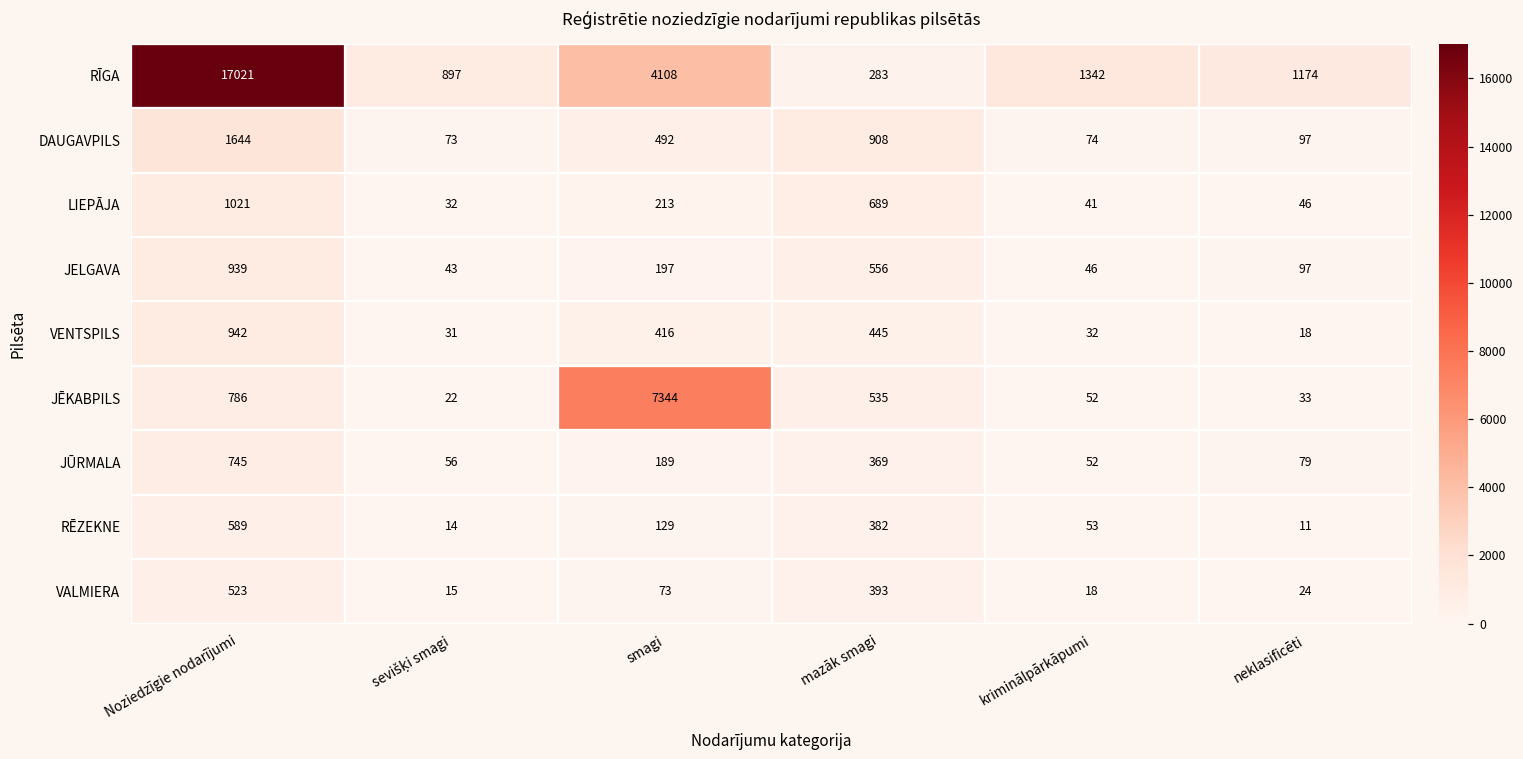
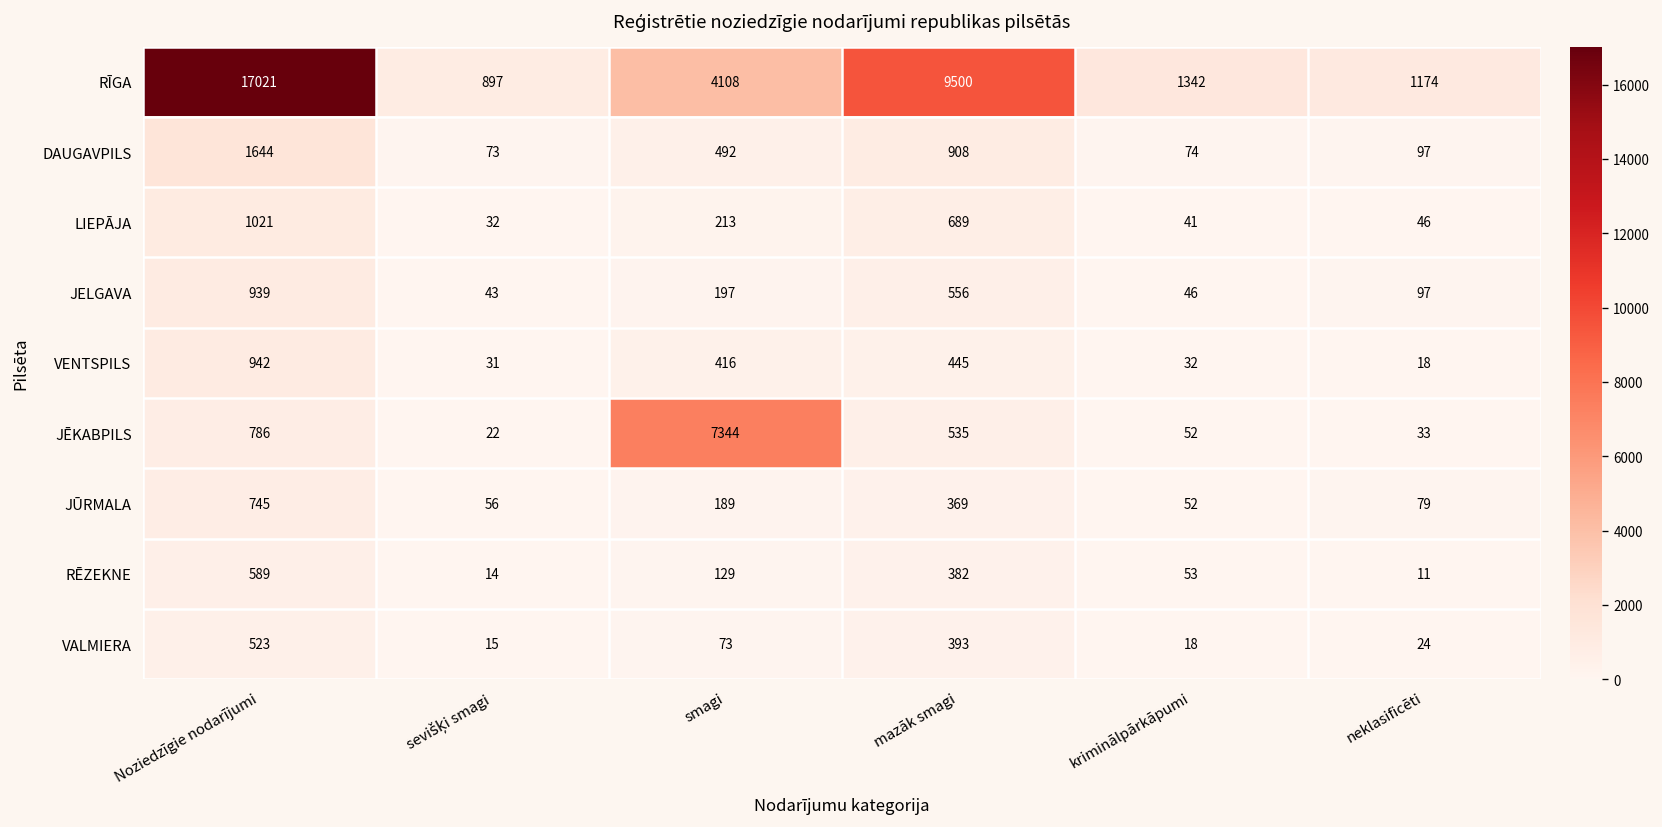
RĪGA, mazāk smagi: 283 -> 9500
